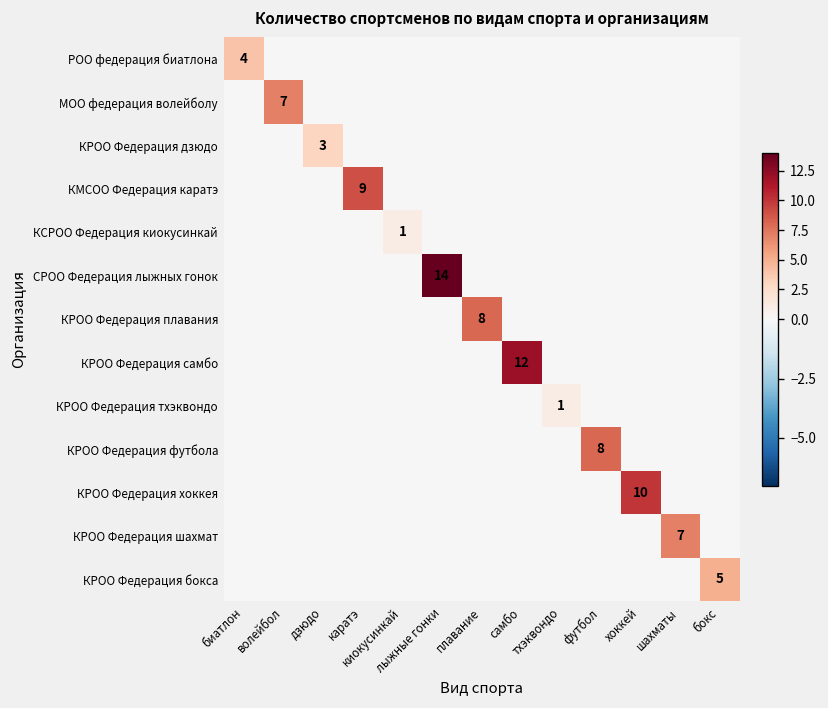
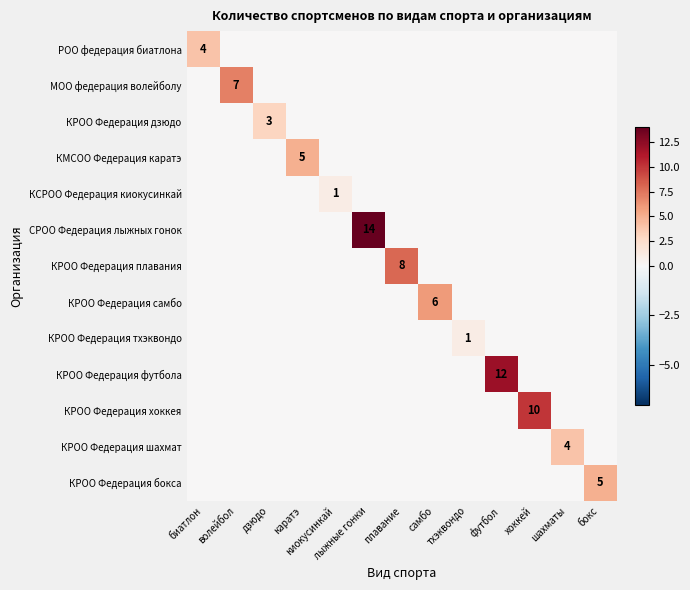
КМСОО Федерация каратэ, каратэ: 9 -> 5
КРОО Федерация самбо, самбо: 12 -> 6
КРОО Федерация футбола, футбол: 8 -> 12
КРОО Федерация шахмат, шахматы: 7 -> 4
